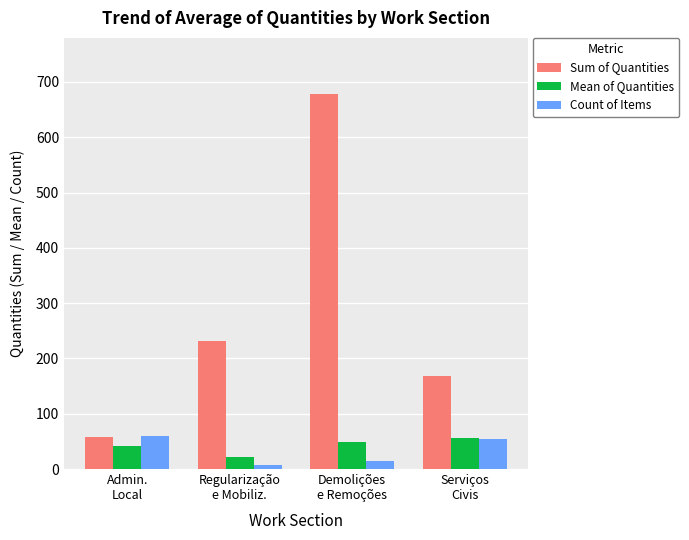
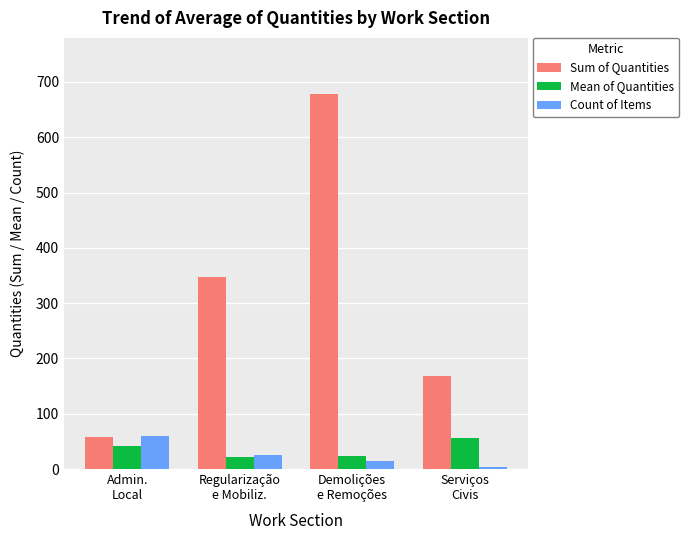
Sum of Quantities, Regularização e Mobiliz.: 230 -> 350
Count of Items, Regularização e Mobiliz.: 10 -> 30
Mean of Quantities, Demolições e Remoções: 50 -> 20
Count of Items, Serviços Civis: 50 -> 0
